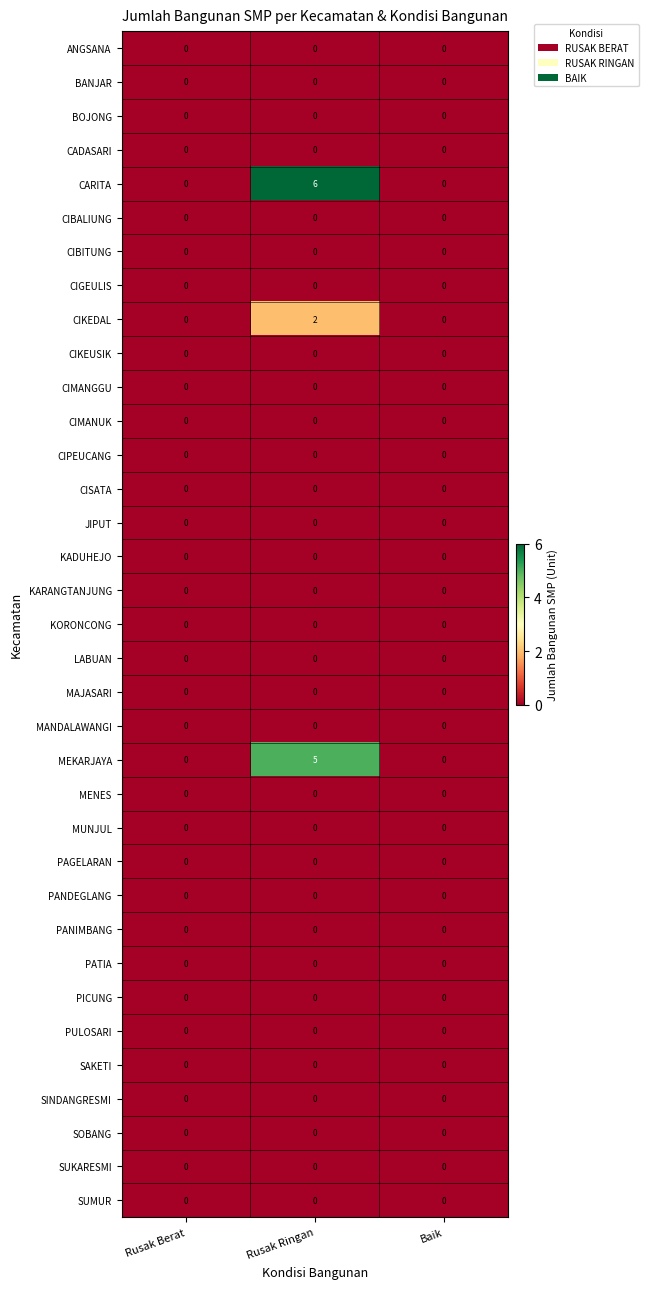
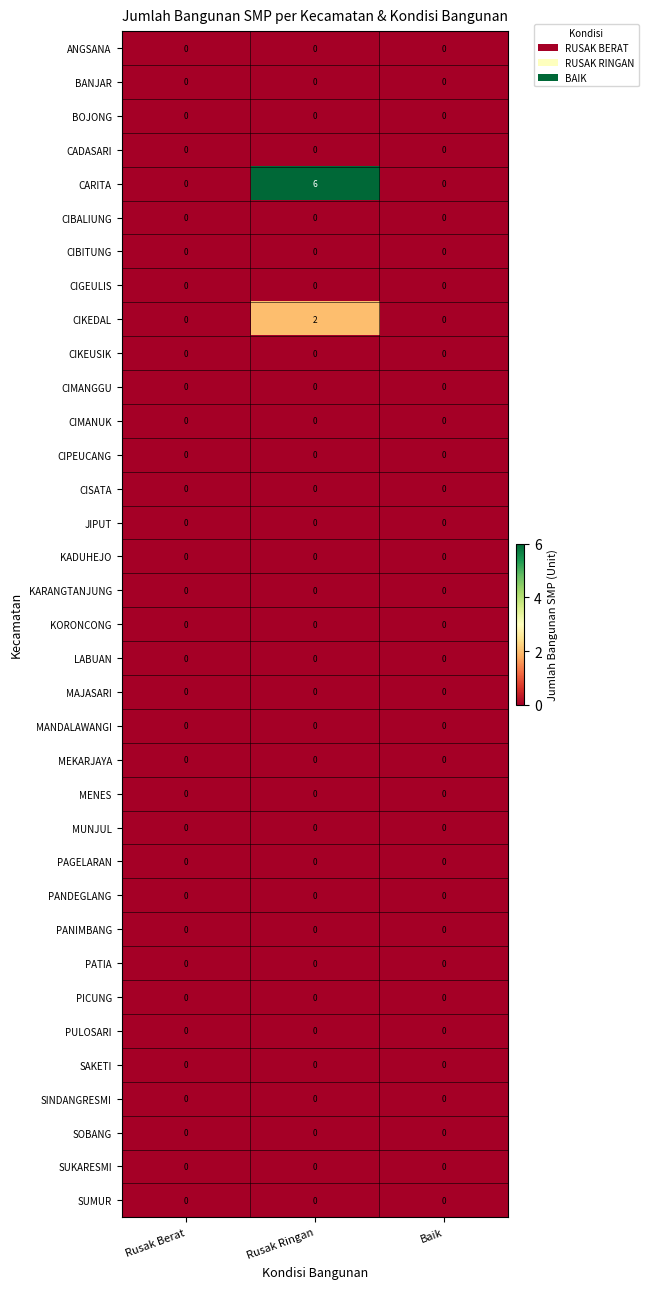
MEKARJAYA, Rusak Ringan: 5 -> 0
